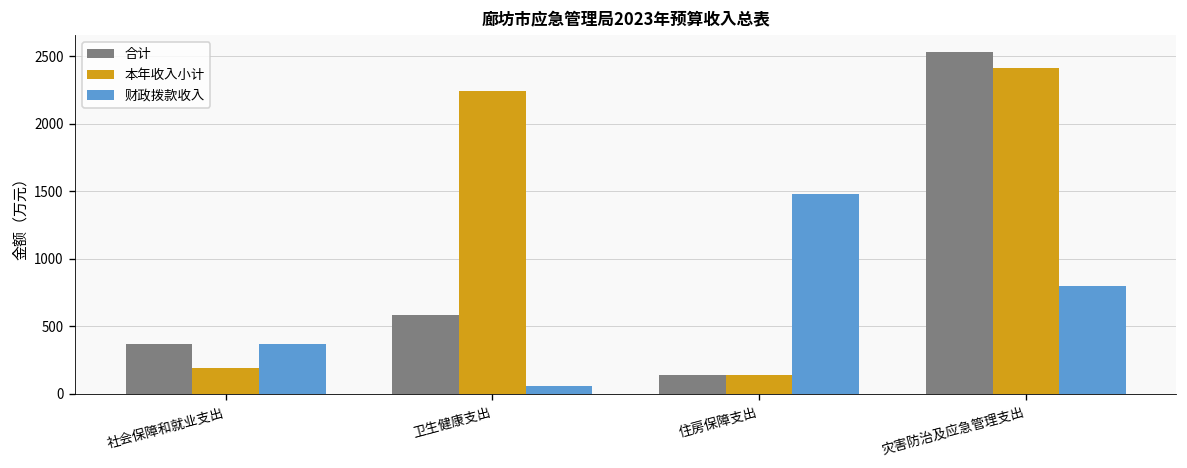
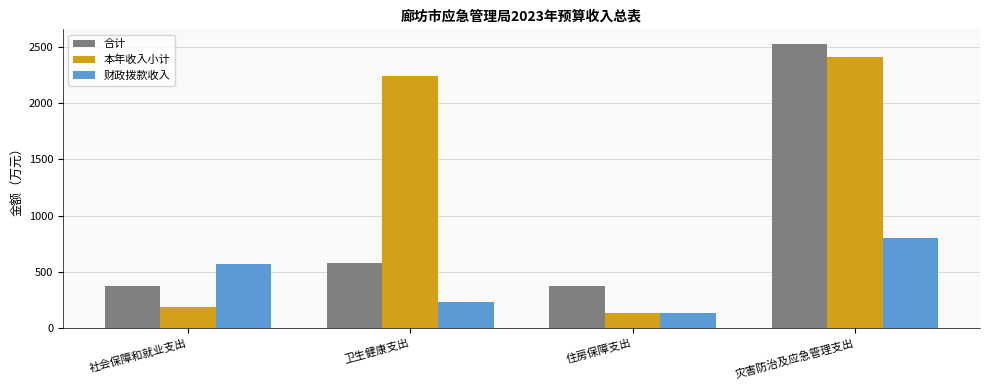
财政拨款收入, 社会保障和就业支出: 370 -> 570
财政拨款收入, 卫生健康支出: 60 -> 240
合计, 住房保障支出: 140 -> 380
财政拨款收入, 住房保障支出: 1480 -> 140
